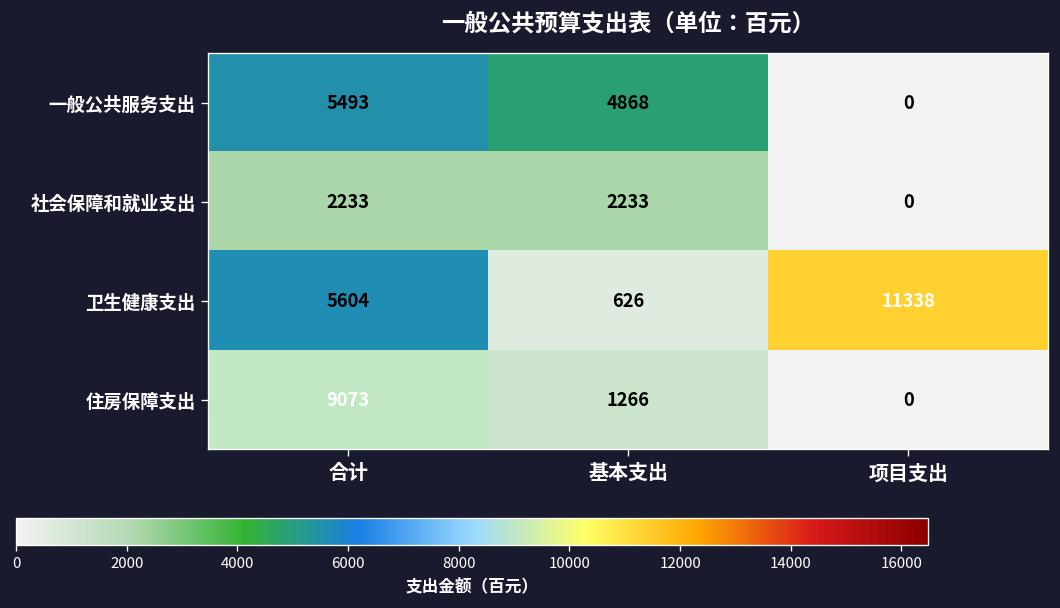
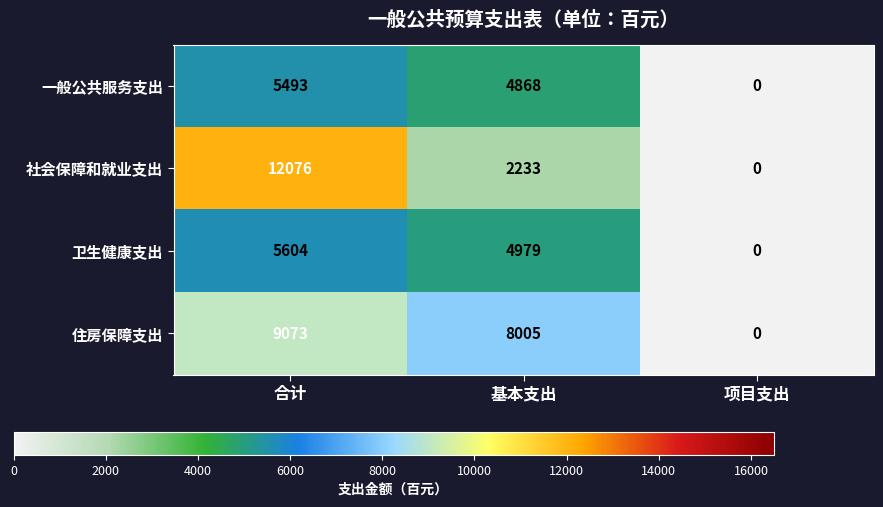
社会保障和就业支出, 合计: 2233 -> 12076
卫生健康支出, 基本支出: 626 -> 4979
卫生健康支出, 项目支出: 11338 -> 0
住房保障支出, 基本支出: 1266 -> 8005
